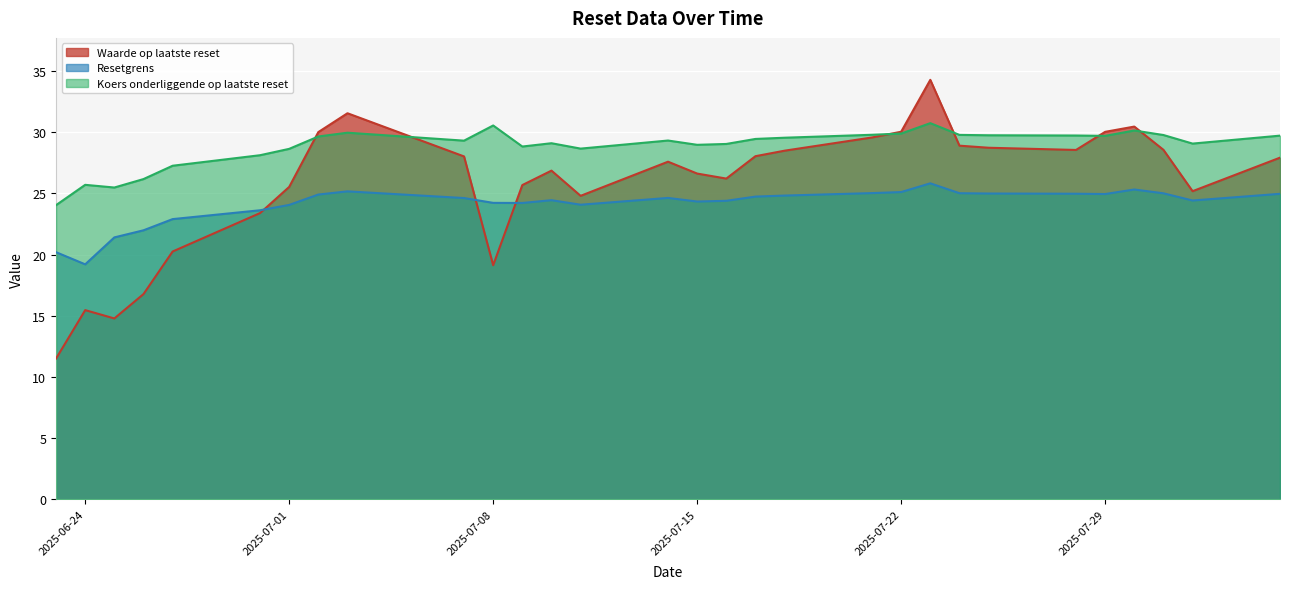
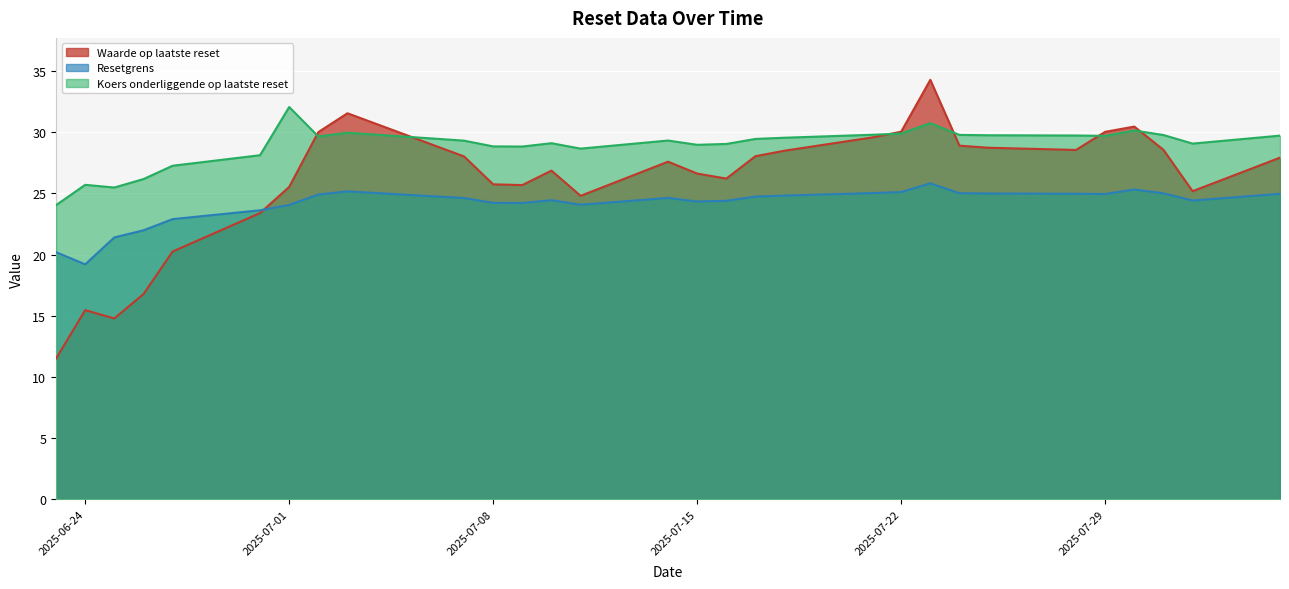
Koers onderliggende op laatste reset, 2025-07-01: 28.6 -> 32.1
Waarde op laatste reset, 2025-07-08: 19.1 -> 25.7
Koers onderliggende op laatste reset, 2025-07-08: 30.6 -> 28.8
